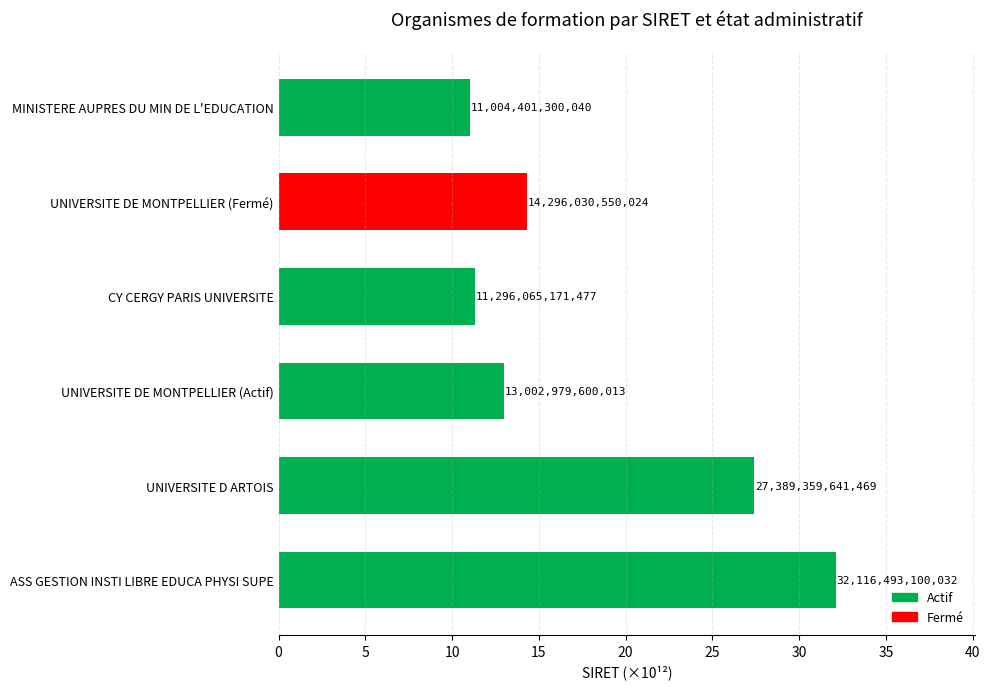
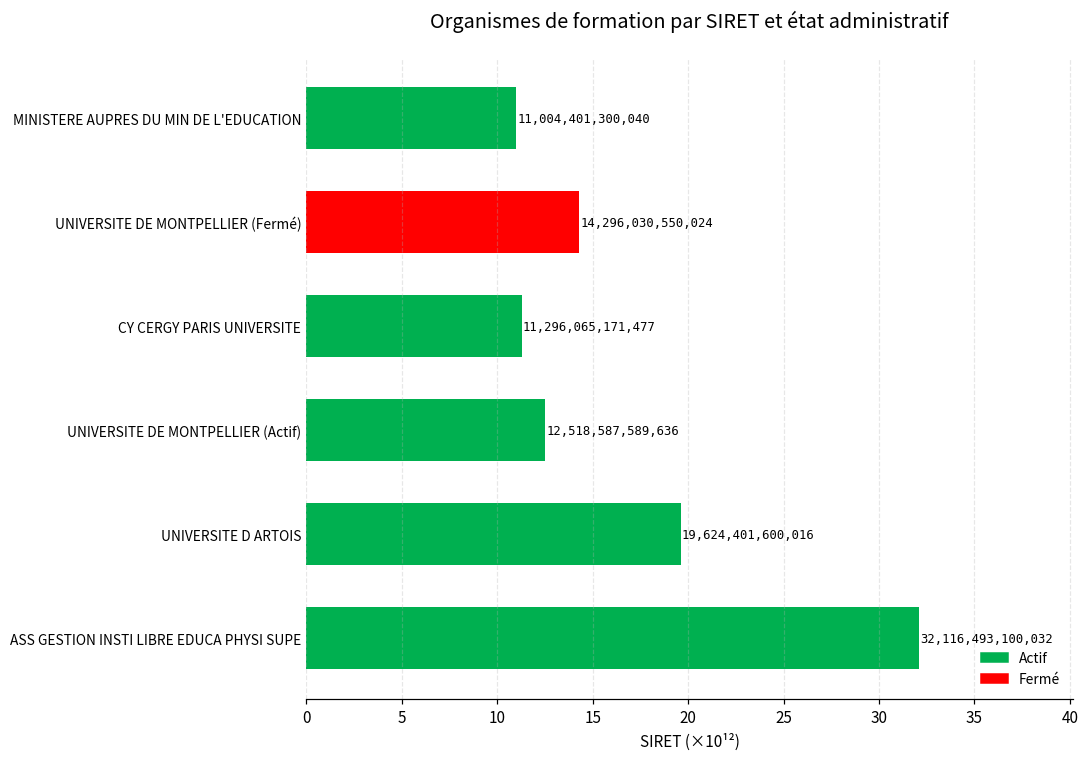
UNIVERSITE DE MONTPELLIER (Actif): 13,002,979,600,013 -> 12,518,587,589,636
UNIVERSITE D ARTOIS: 27,389,359,641,469 -> 19,624,401,600,016
